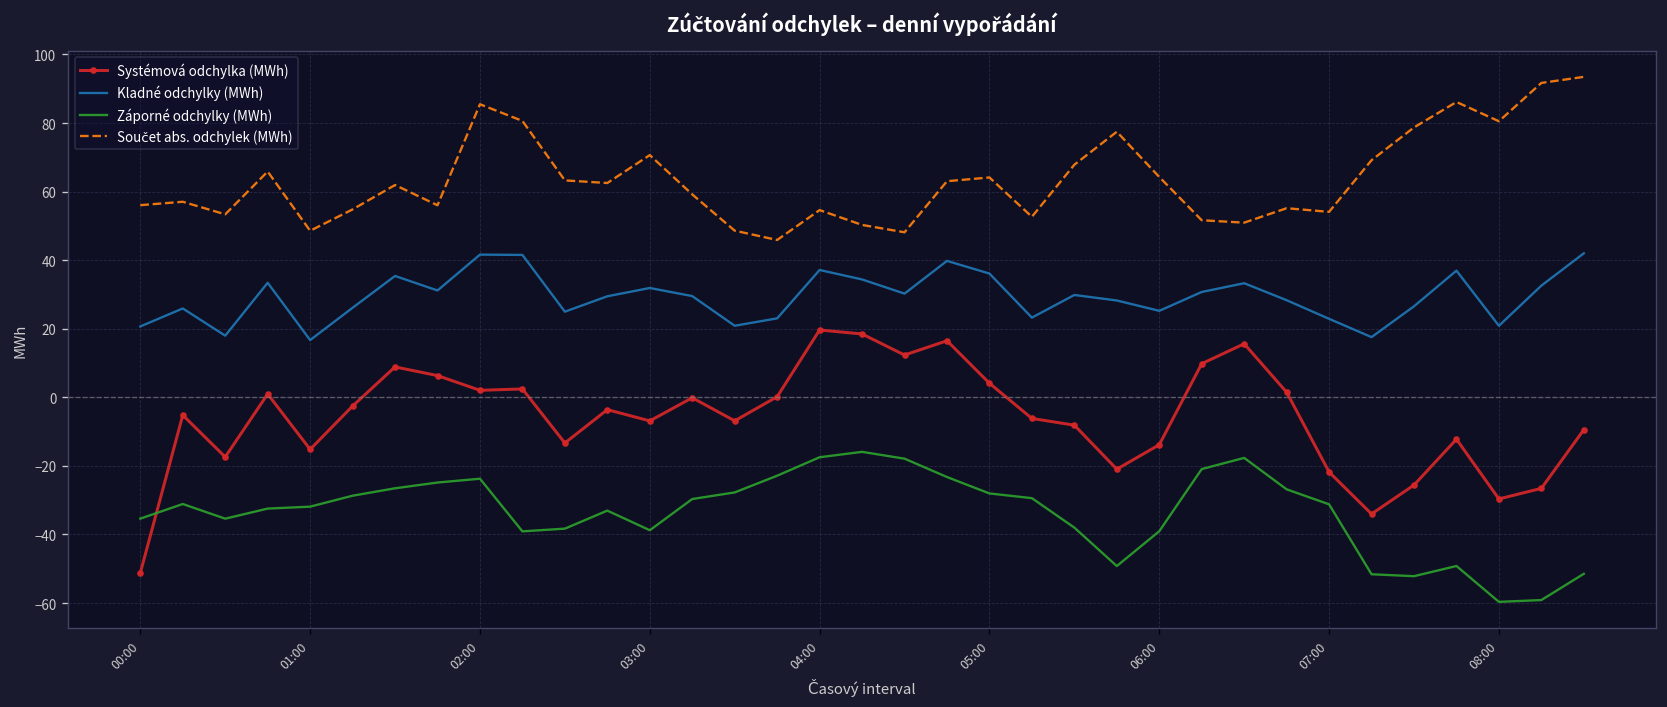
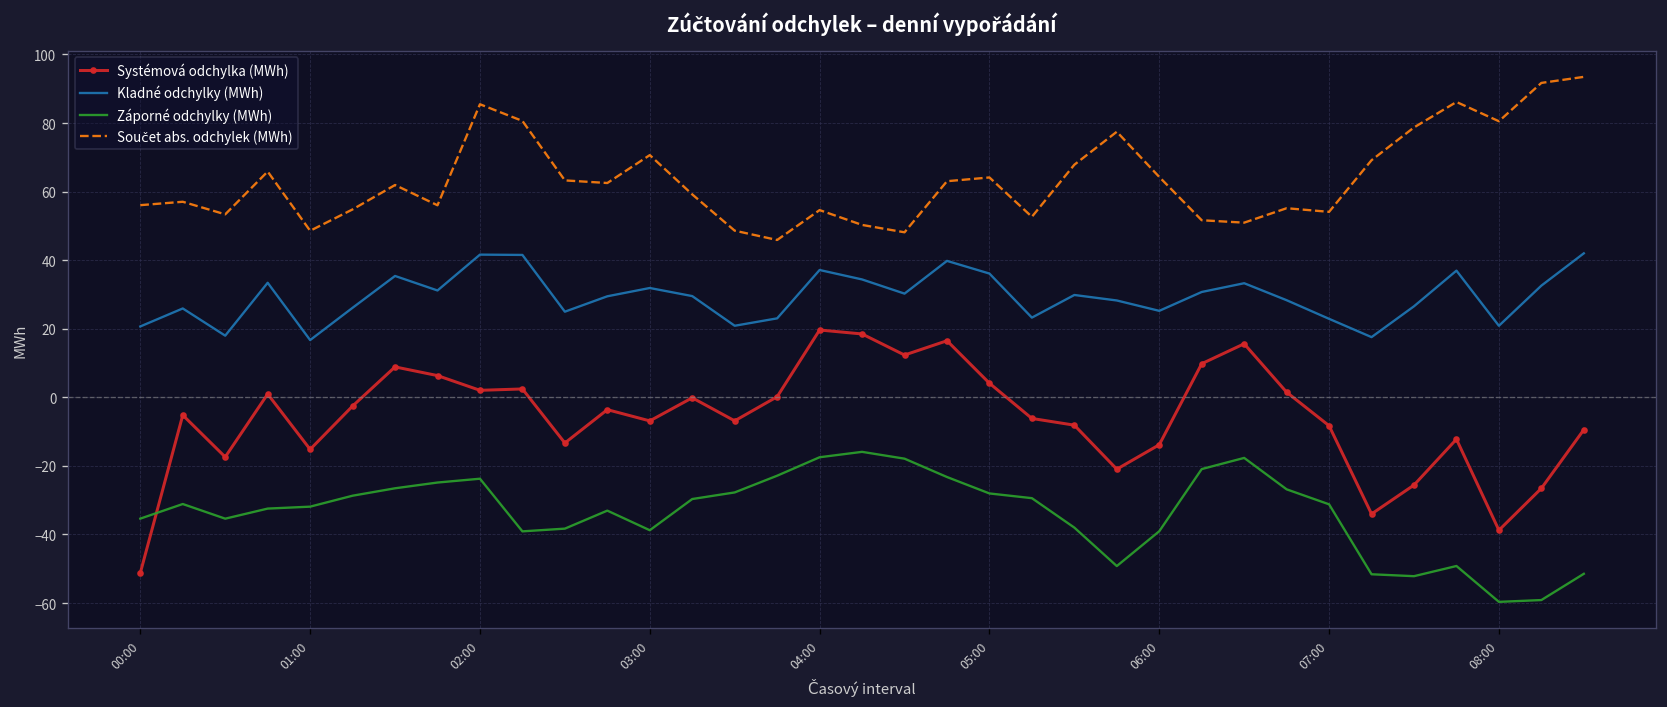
Systémová odchylka (MWh), 07:00: -22 -> -8
Systémová odchylka (MWh), 08:00: -30 -> -39
